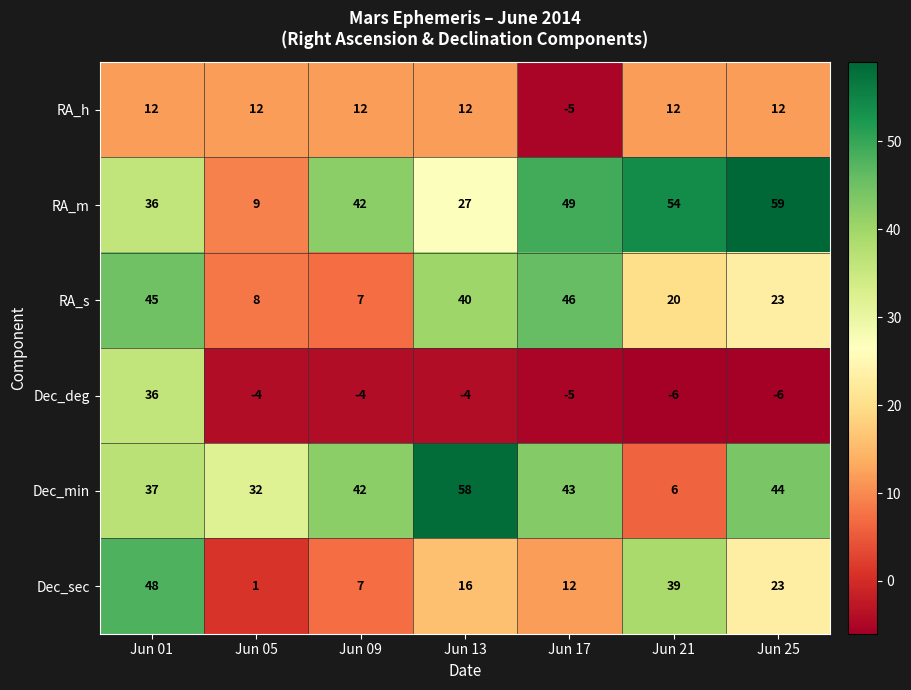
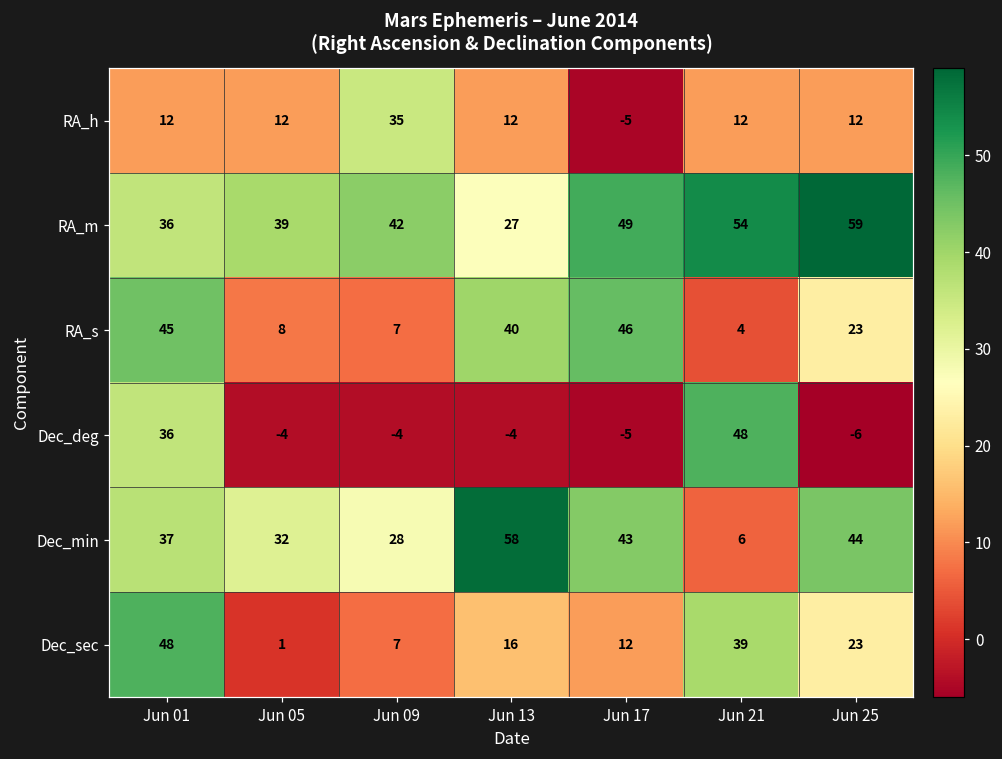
RA_h, Jun 09: 12 -> 35
RA_m, Jun 05: 9 -> 39
RA_s, Jun 21: 20 -> 4
Dec_deg, Jun 21: -6 -> 48
Dec_min, Jun 09: 42 -> 28
